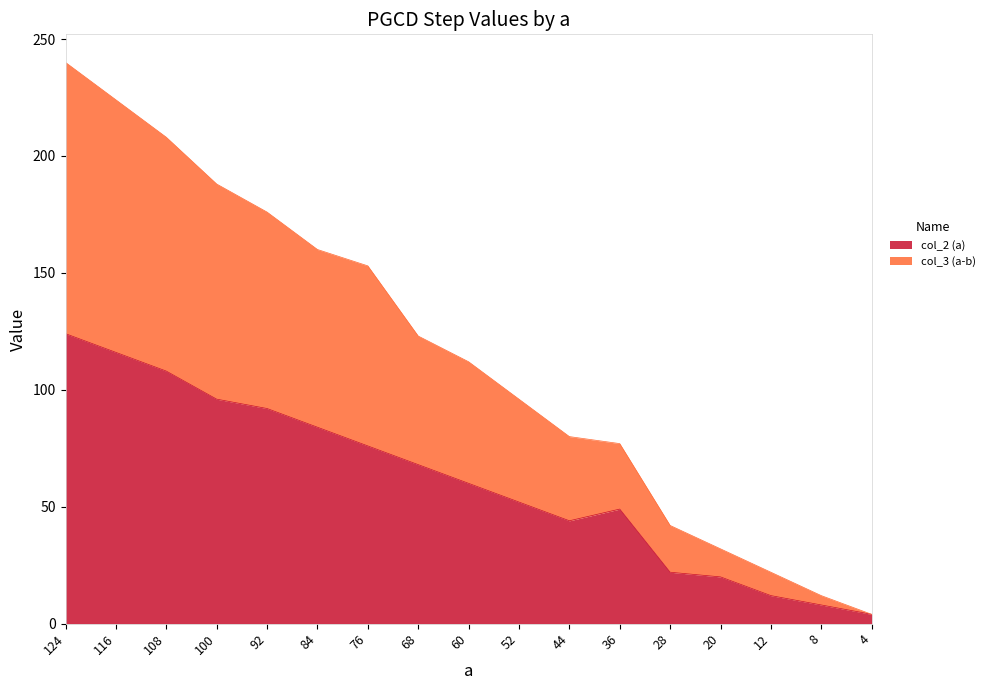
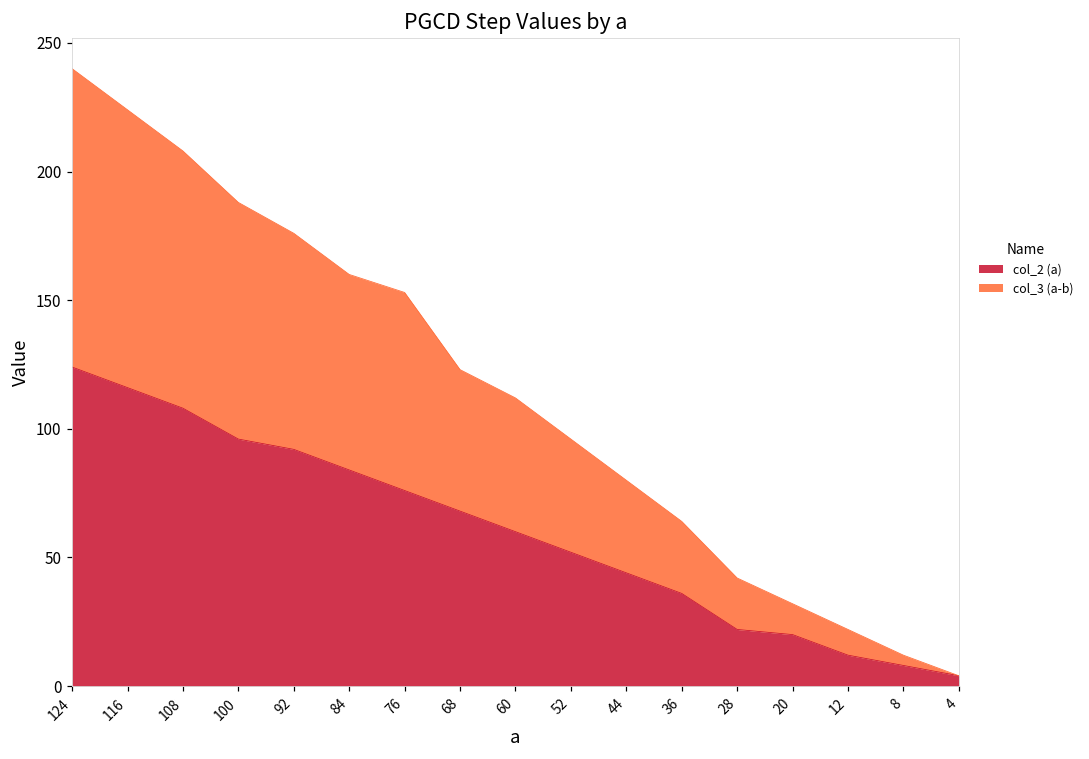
col_2 (a), 36: 49 -> 36
